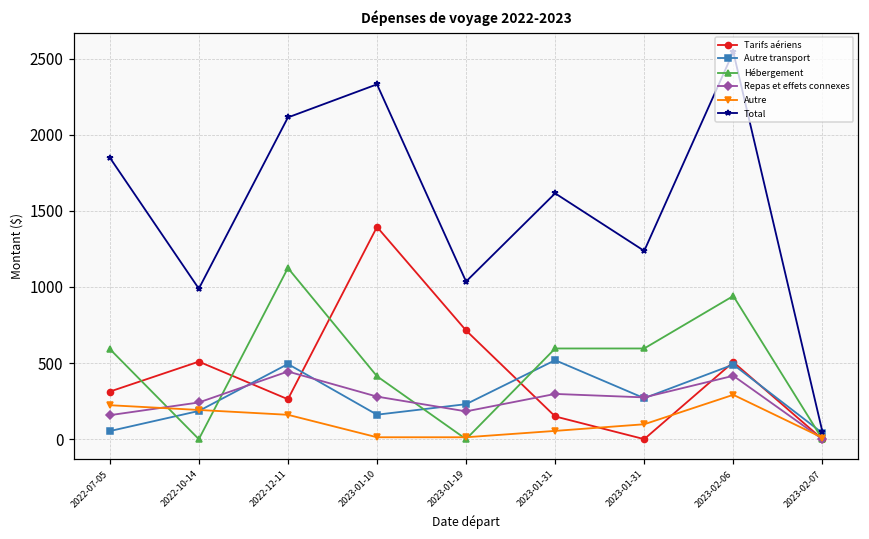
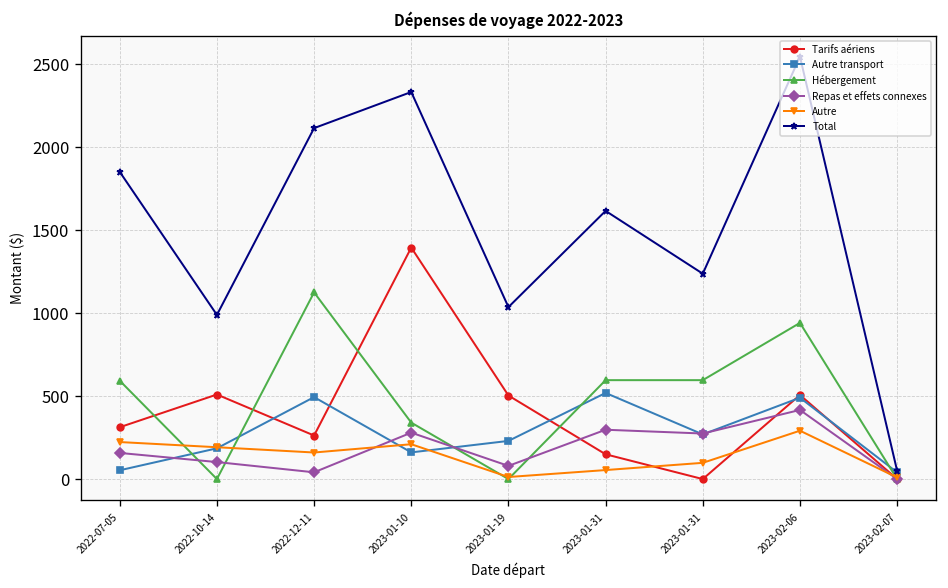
Repas et effets connexes, 2022-10-14: 240 -> 100
Repas et effets connexes, 2022-12-11: 440 -> 40
Hébergement, 2023-01-10: 410 -> 340
Autre, 2023-01-10: 10 -> 210
Tarifs aériens, 2023-01-19: 710 -> 500
Repas et effets connexes, 2023-01-19: 180 -> 80
